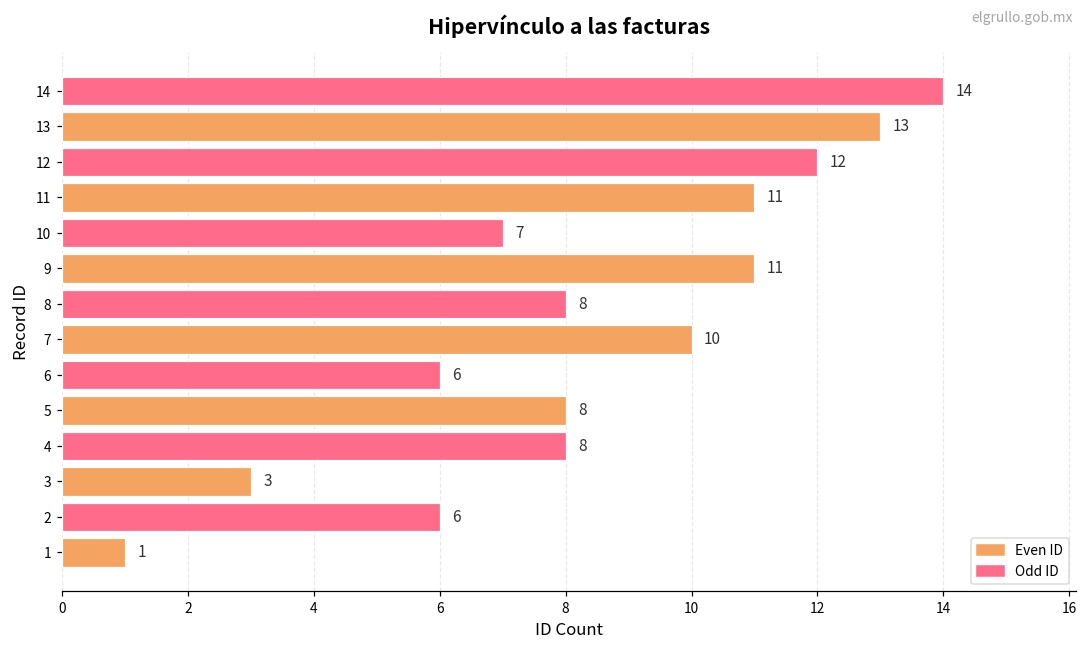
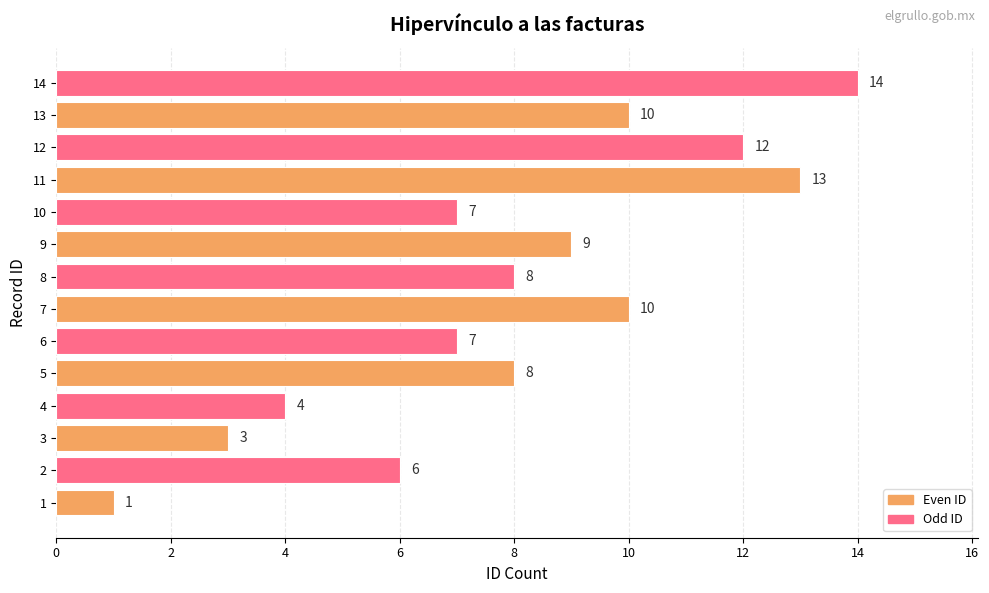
13: 13 -> 10
11: 11 -> 13
9: 11 -> 9
6: 6 -> 7
4: 8 -> 4
